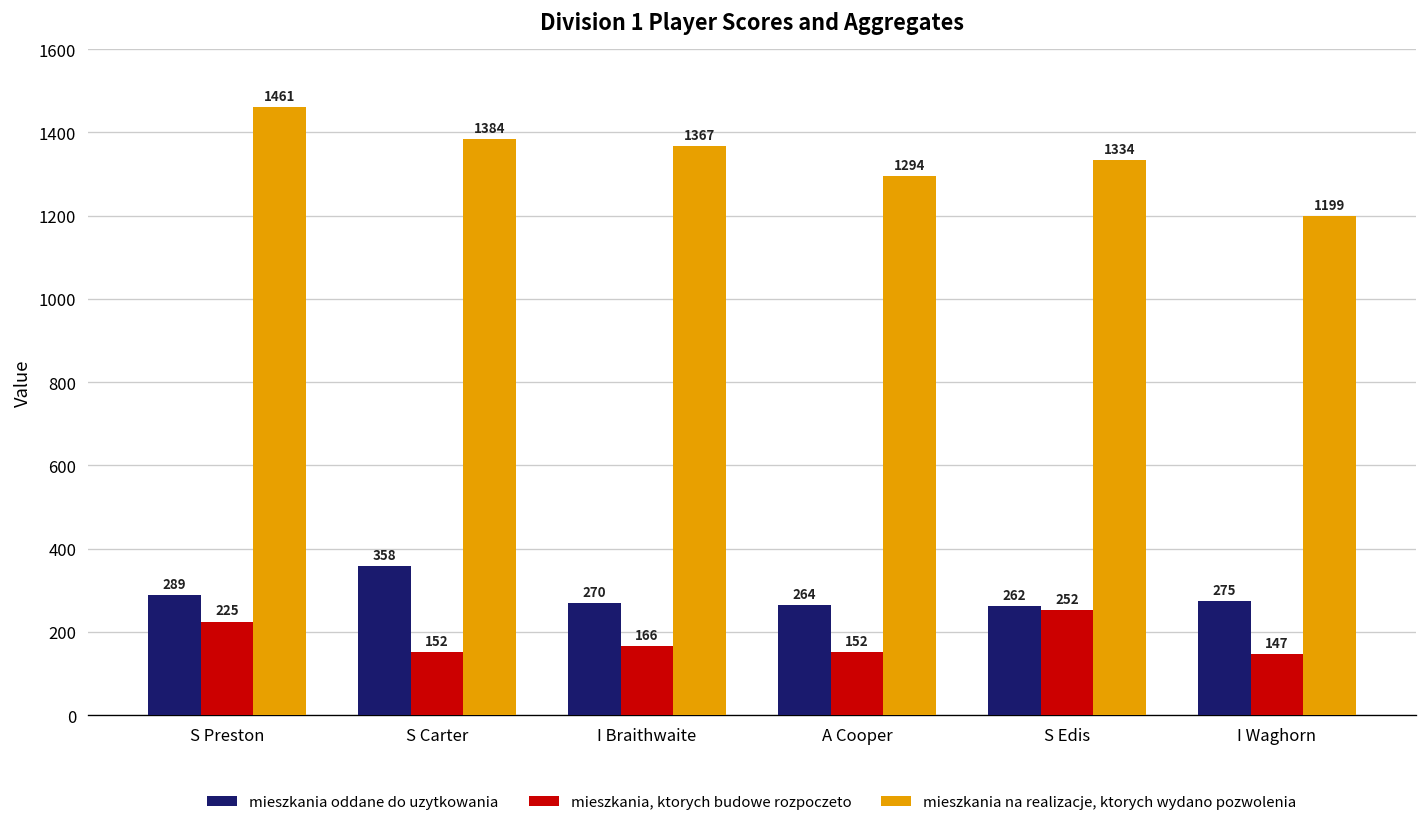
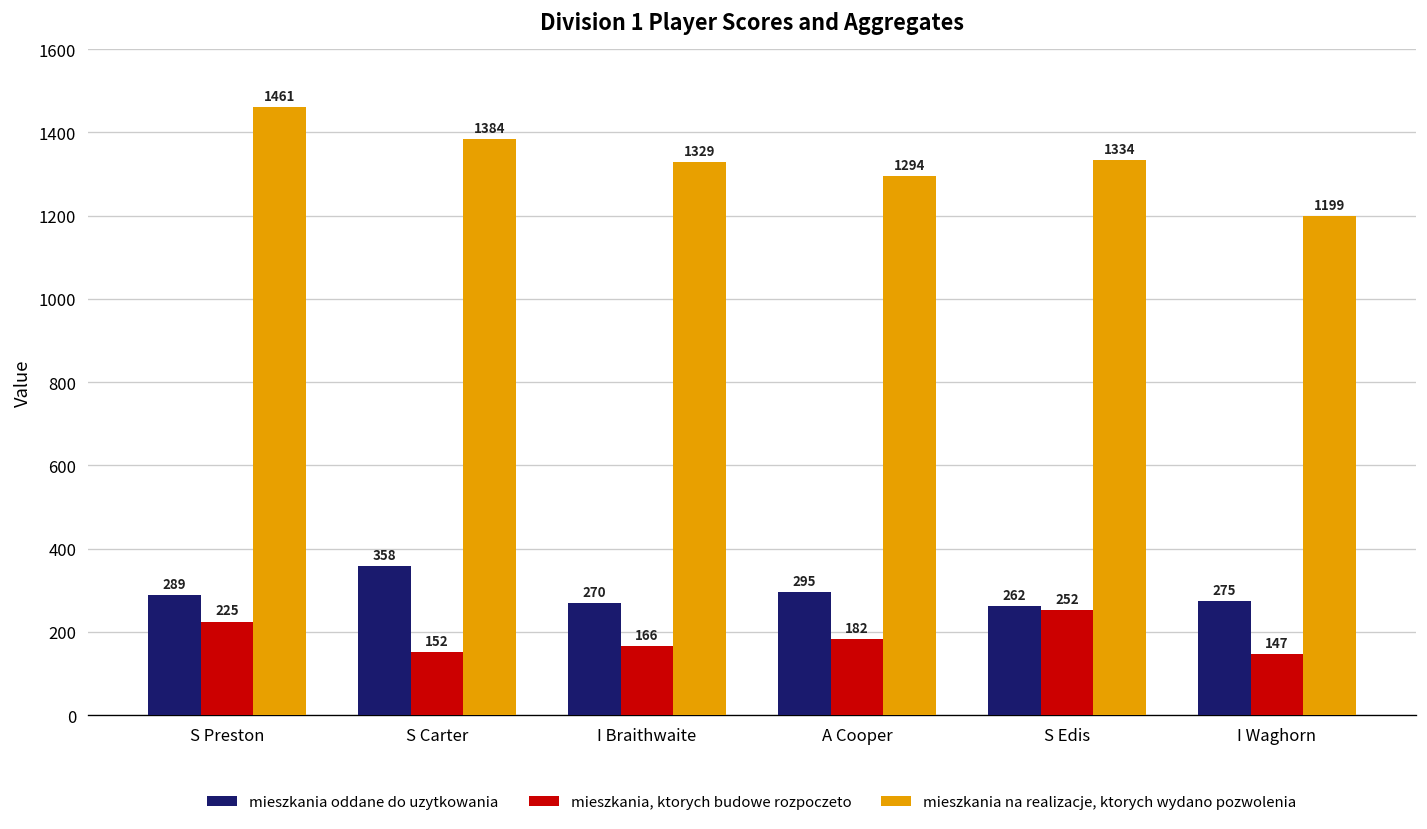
mieszkania na realizacje, ktorych wydano pozwolenia, I Braithwaite: 1367 -> 1329
mieszkania oddane do uzytkowania, A Cooper: 264 -> 295
mieszkania, ktorych budowe rozpoczeto, A Cooper: 152 -> 182
